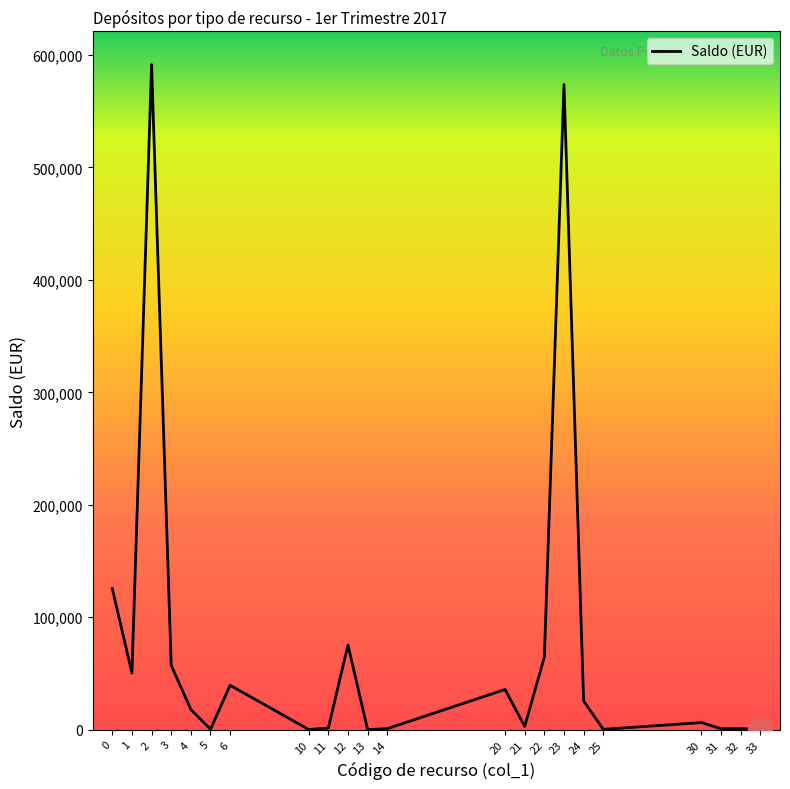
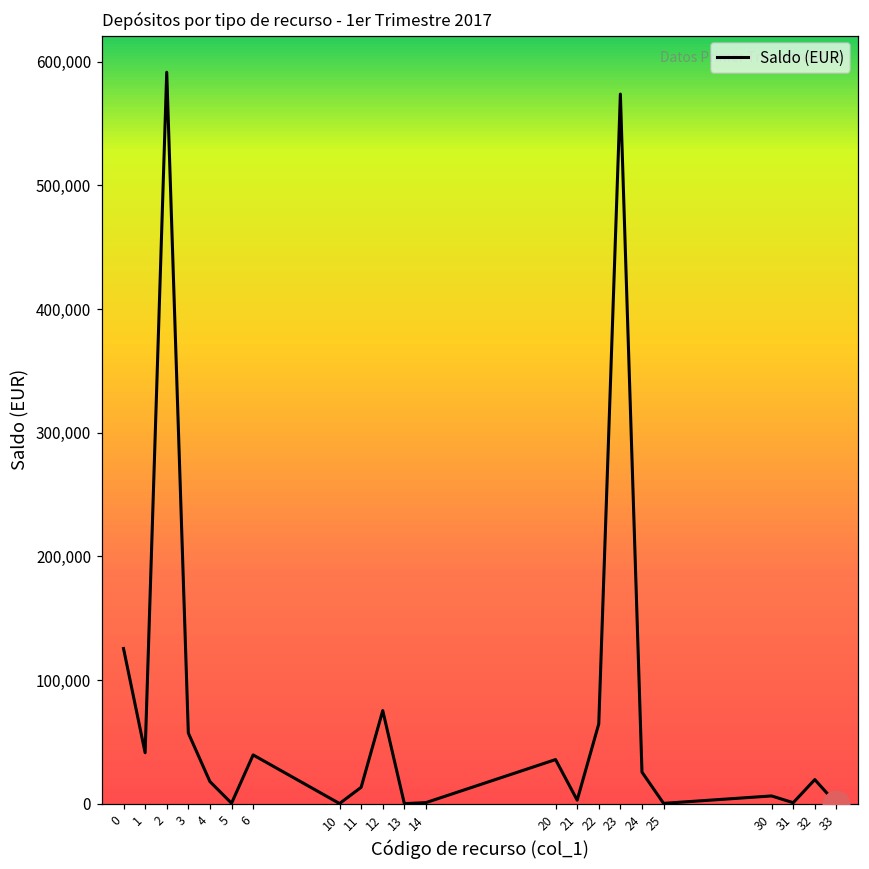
Saldo (EUR), 1: 50,000 -> 41,000
Saldo (EUR), 11: 1,000 -> 13,000
Saldo (EUR), 32: 1,000 -> 20,000
